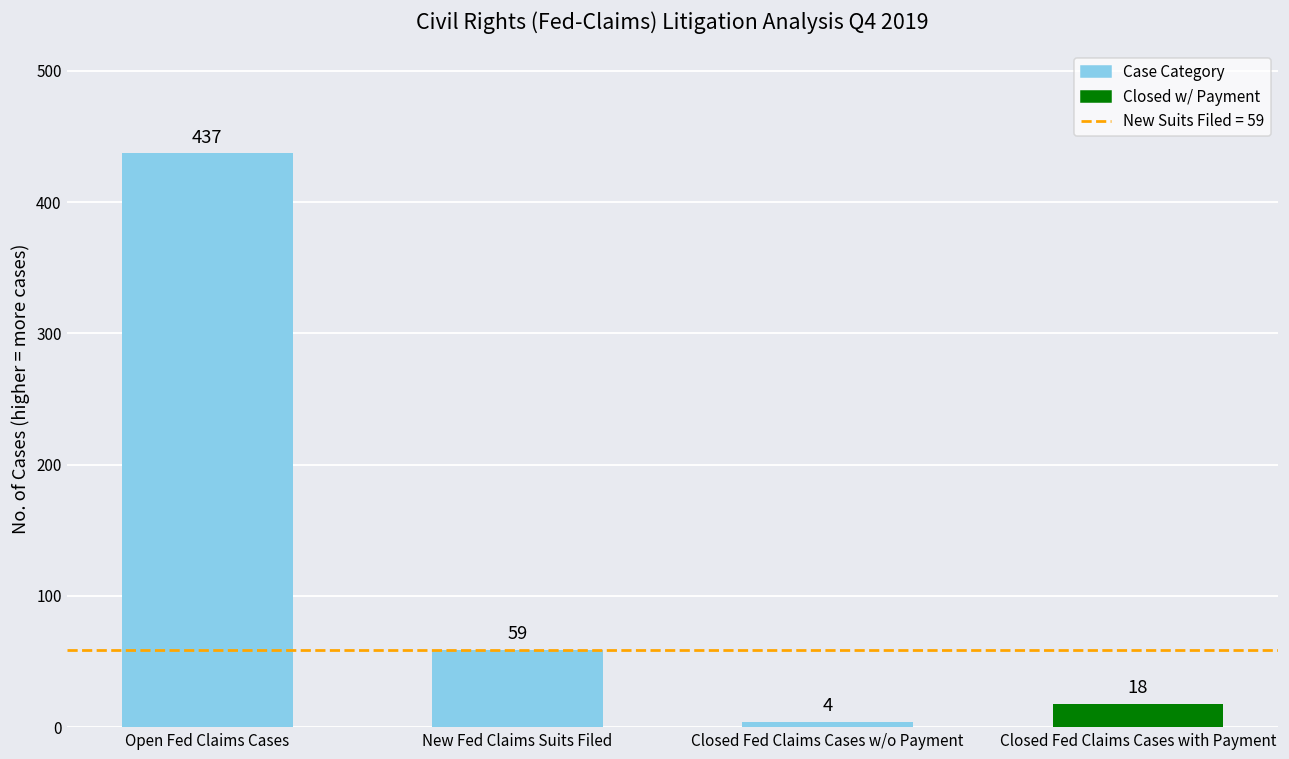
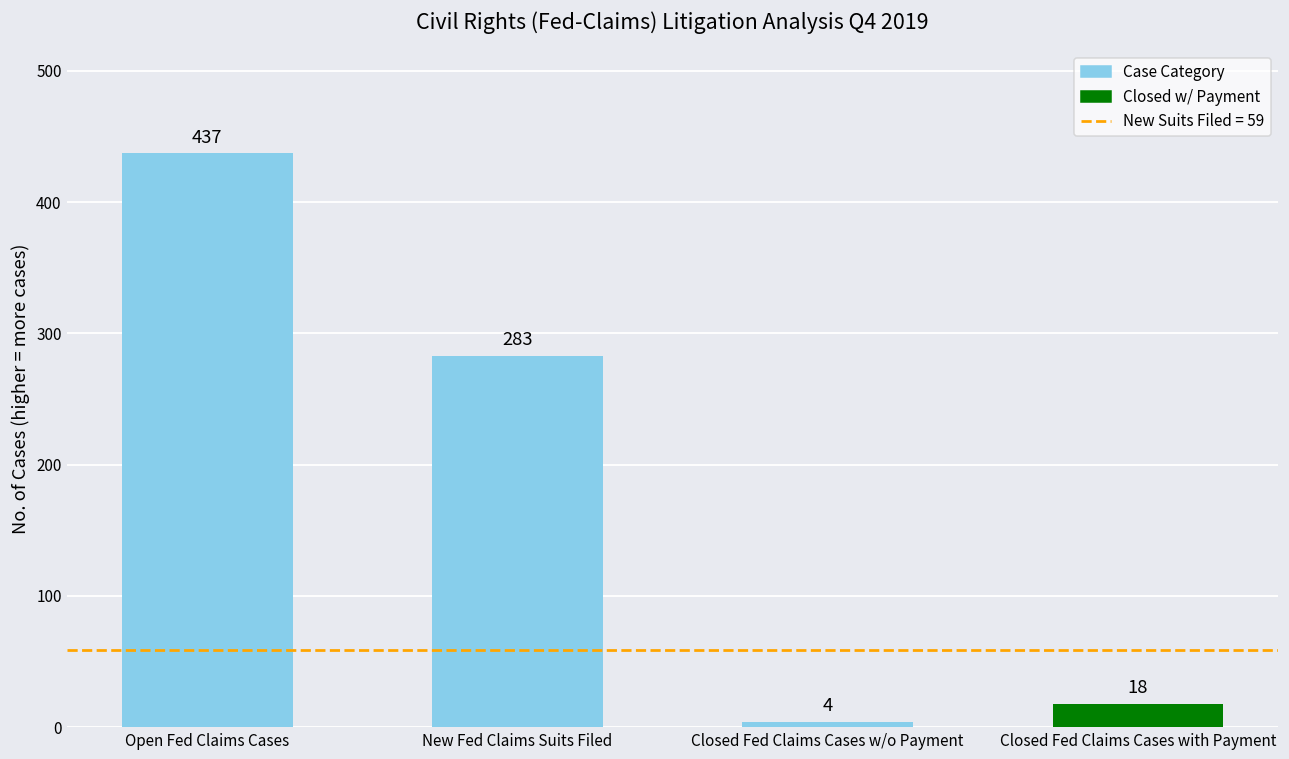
New Fed Claims Suits Filed: 59 -> 283
